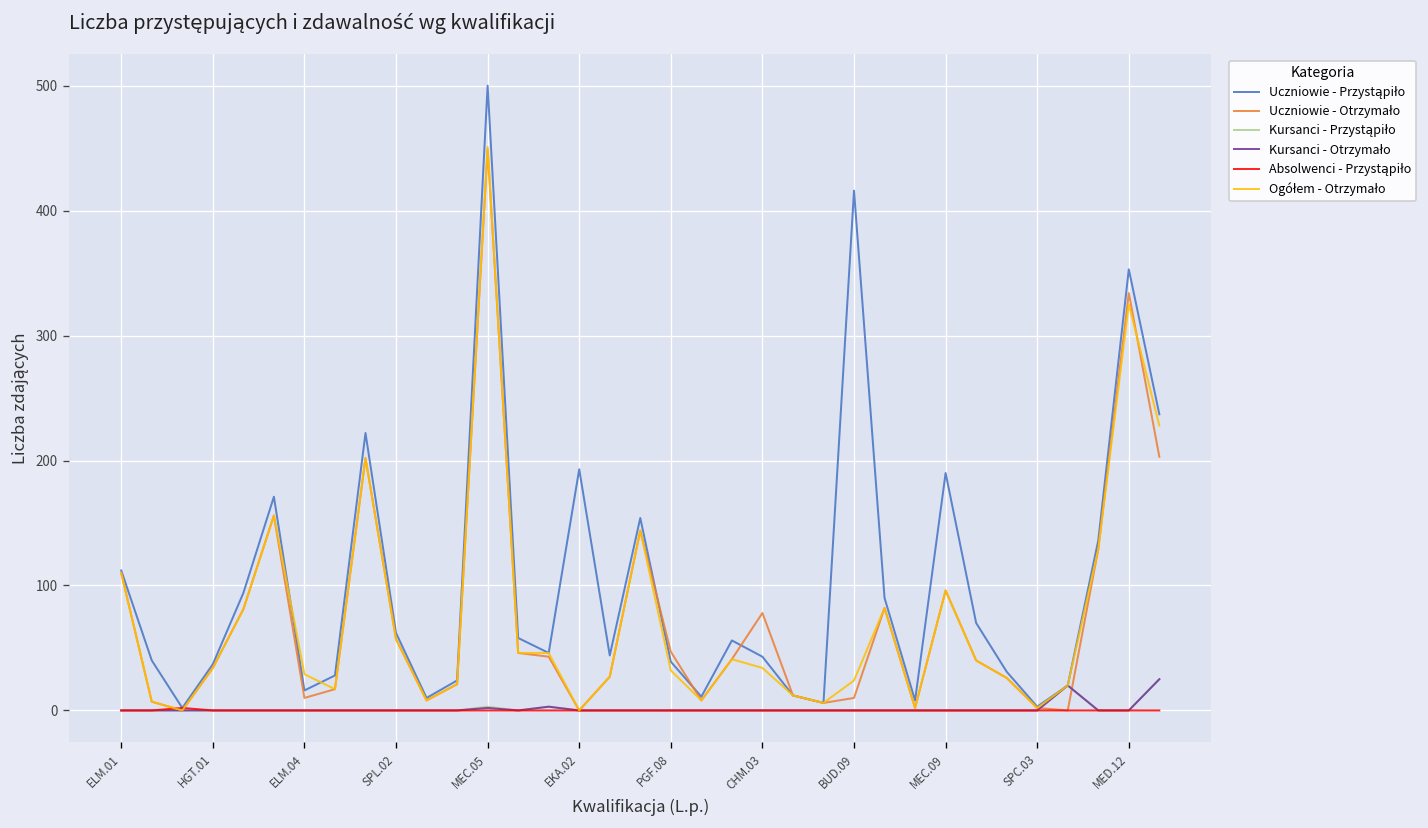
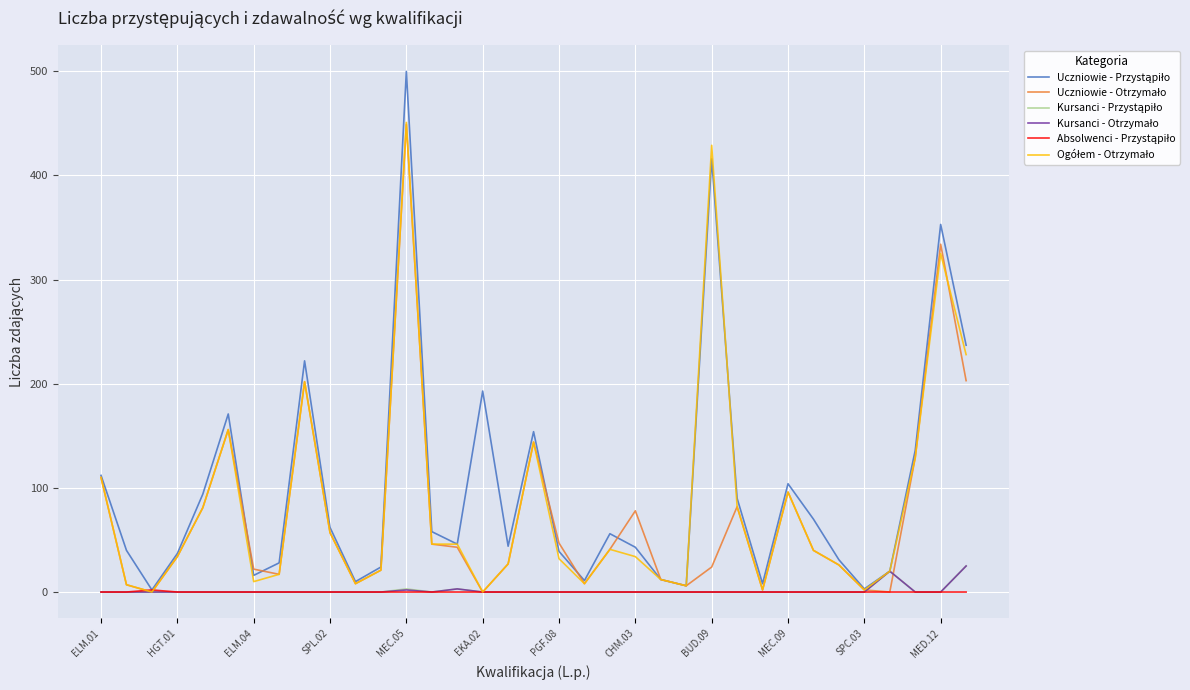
Uczniowie - Otrzymało, ELM.04: 10 -> 22
Ogółem - Otrzymało, ELM.04: 29 -> 10
Uczniowie - Otrzymało, BUD.09: 10 -> 24
Ogółem - Otrzymało, BUD.09: 24 -> 429
Uczniowie - Przystąpiło, MEC.09: 190 -> 104
